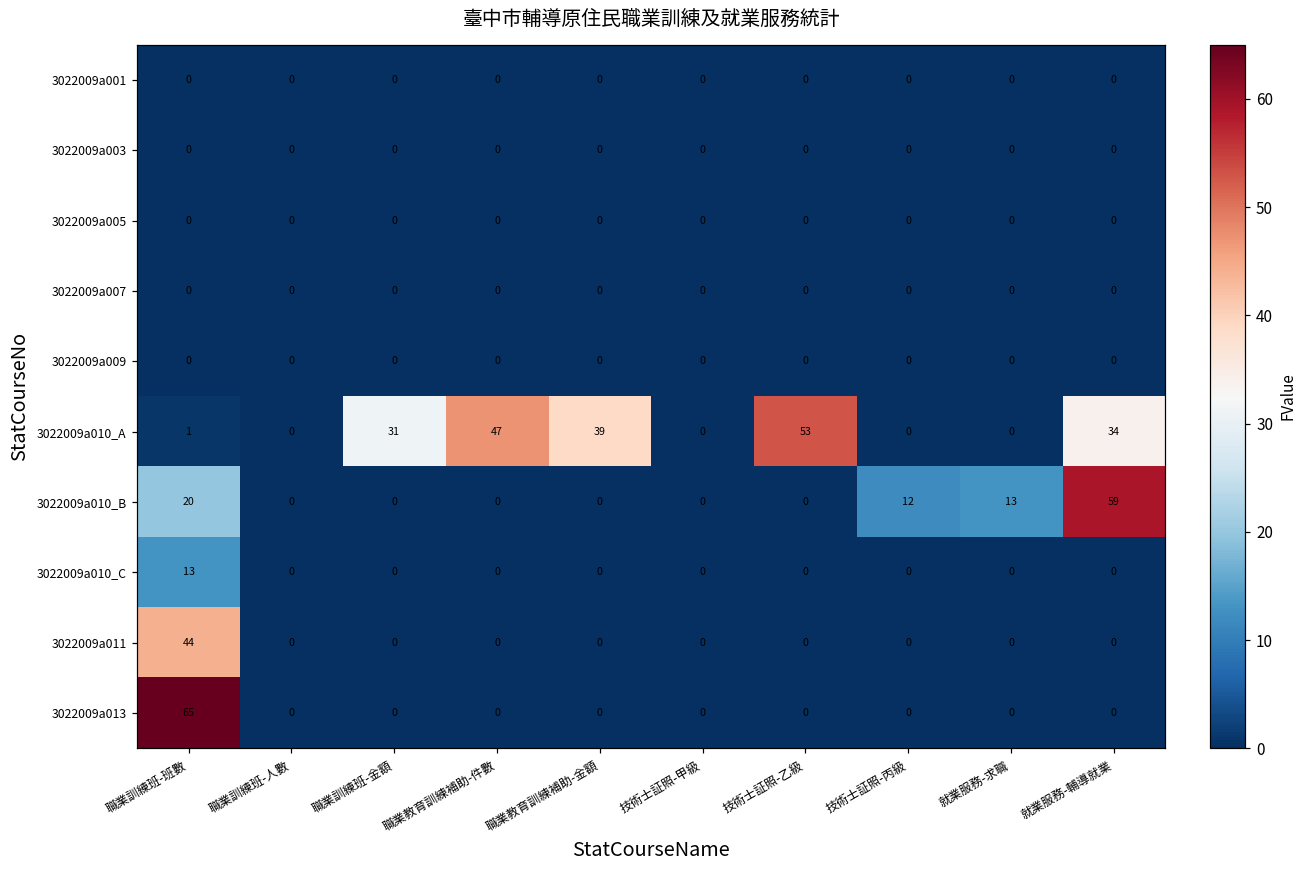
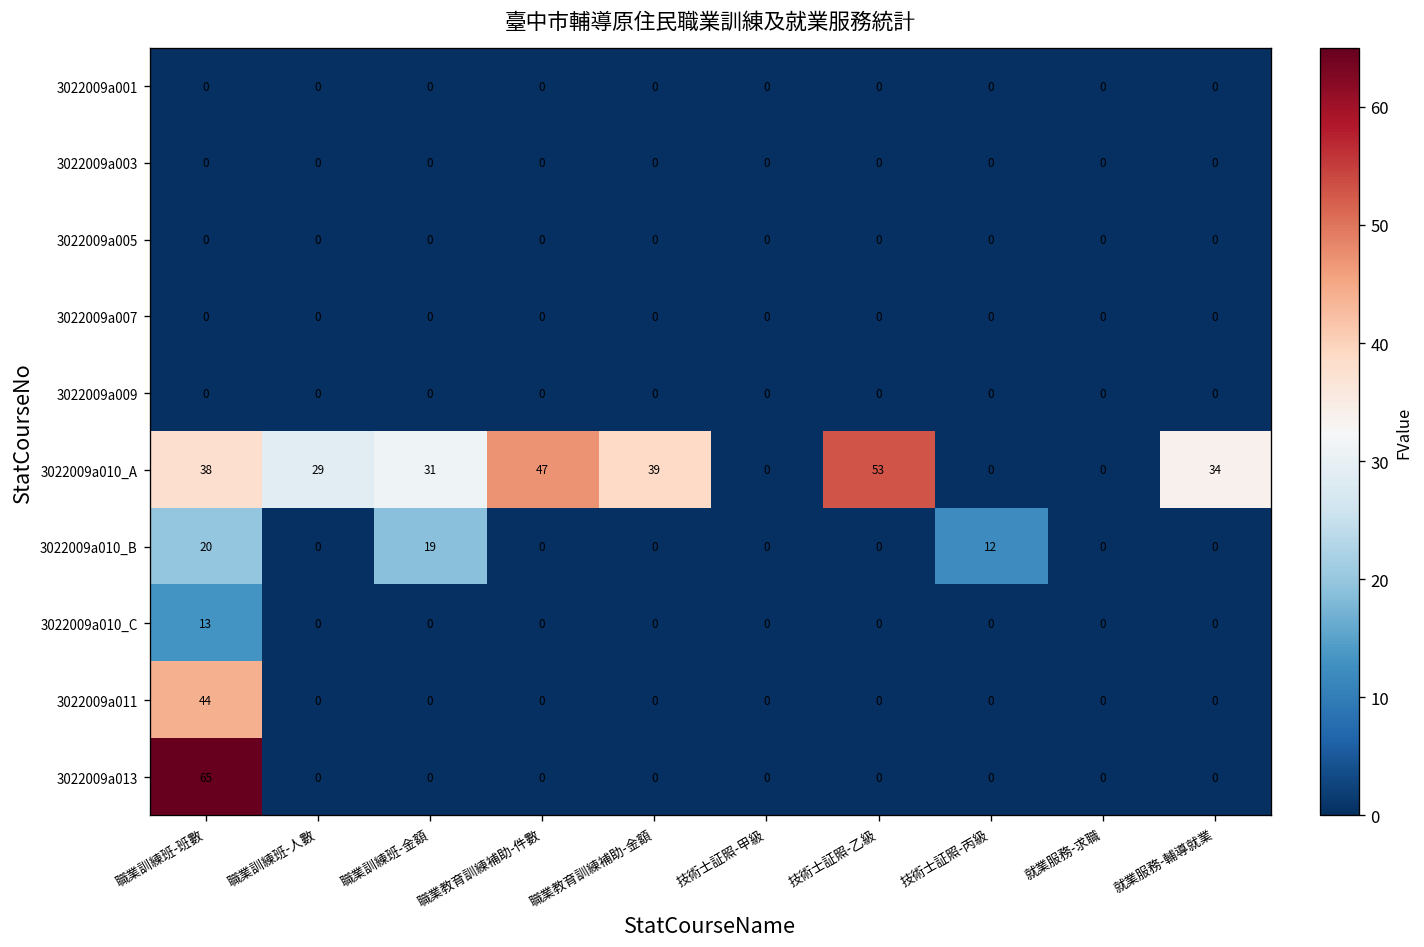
3022009a010_A, 職業訓練班-班數: 1 -> 38
3022009a010_A, 職業訓練班-人數: 0 -> 29
3022009a010_B, 職業訓練班-金額: 0 -> 19
3022009a010_B, 就業服務-求職: 13 -> 0
3022009a010_B, 就業服務-輔導就業: 59 -> 0
